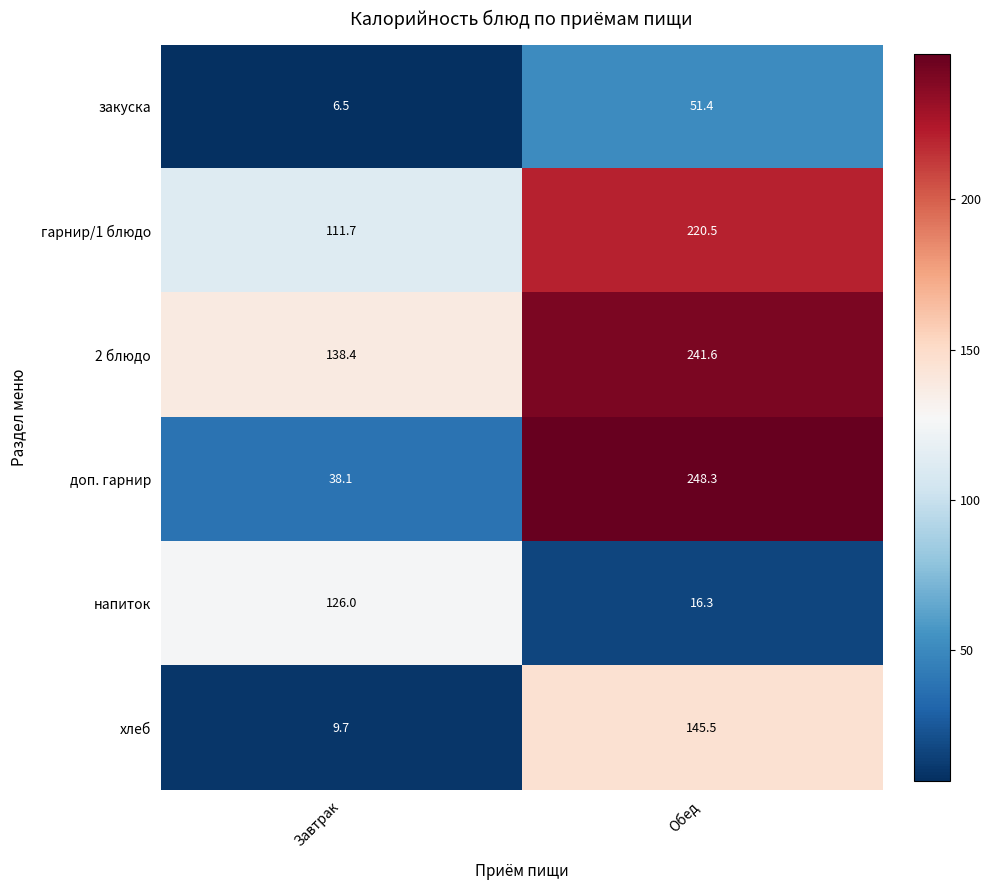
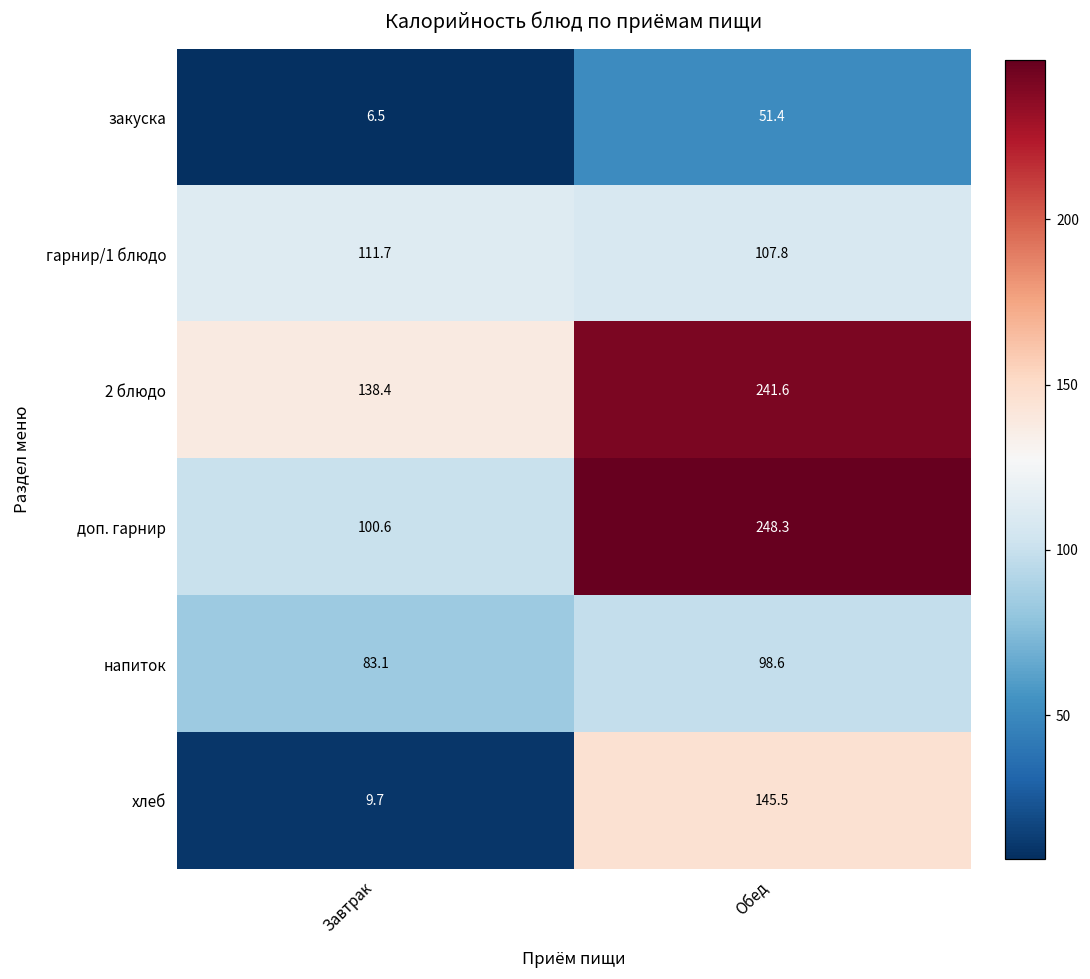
гарнир/1 блюдо, Обед: 220.5 -> 107.8
доп. гарнир, Завтрак: 38.1 -> 100.6
напиток, Завтрак: 126.0 -> 83.1
напиток, Обед: 16.3 -> 98.6
